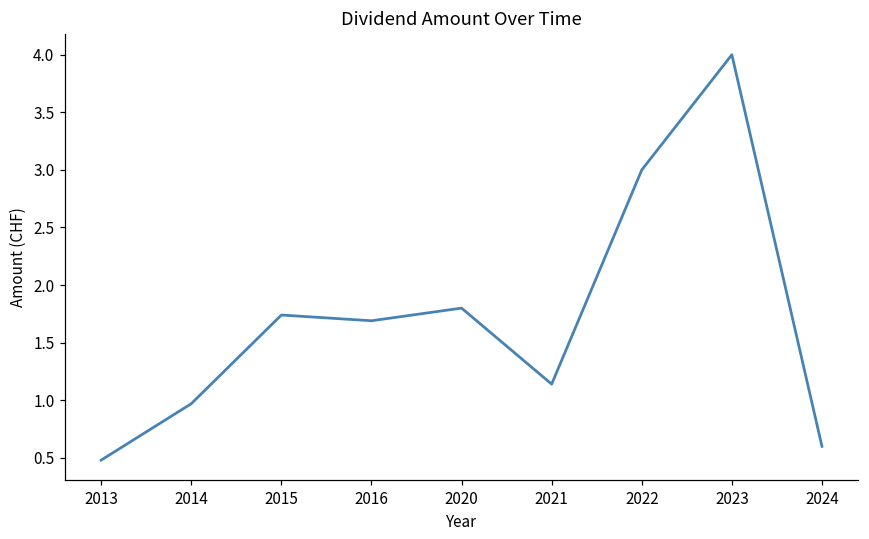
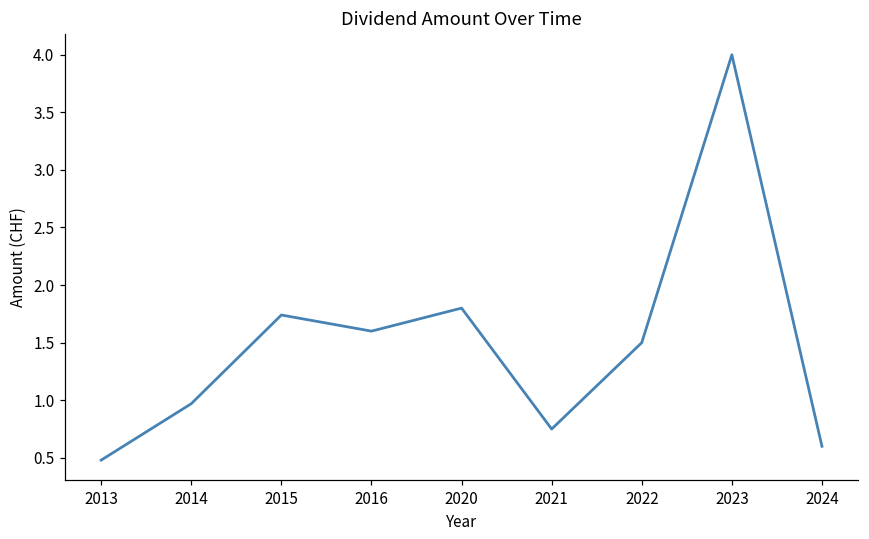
2016: 1.69 -> 1.60
2021: 1.14 -> 0.75
2022: 3.0 -> 1.5
